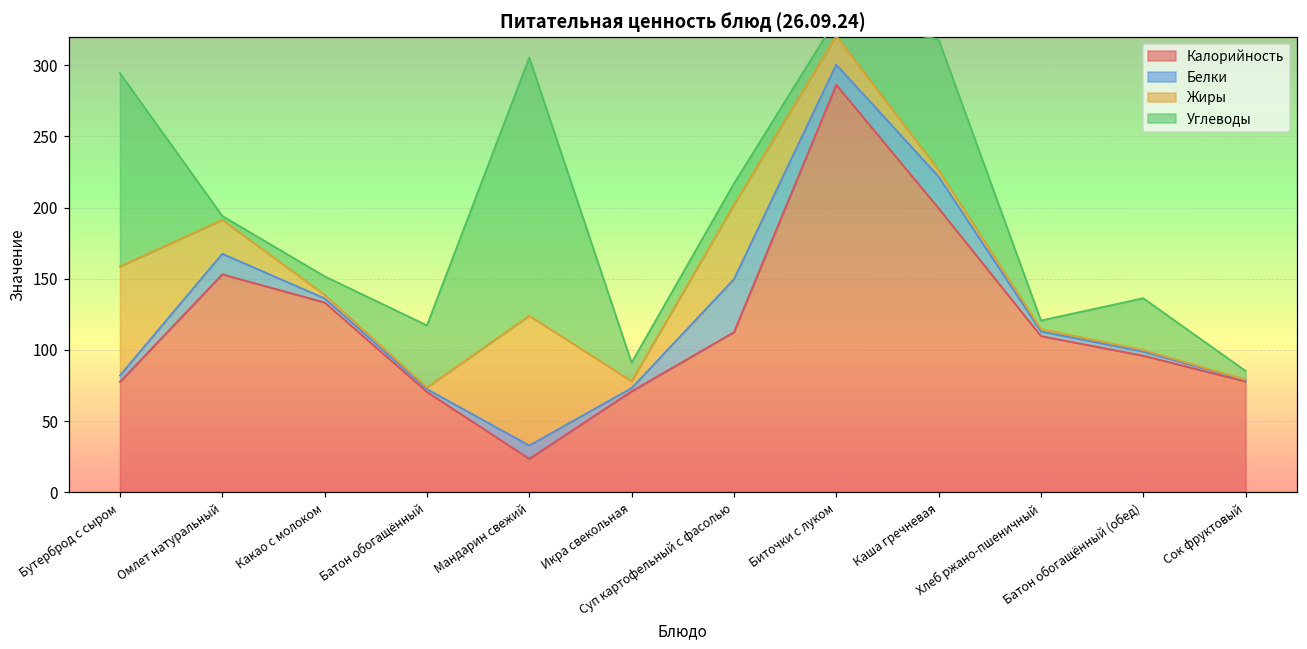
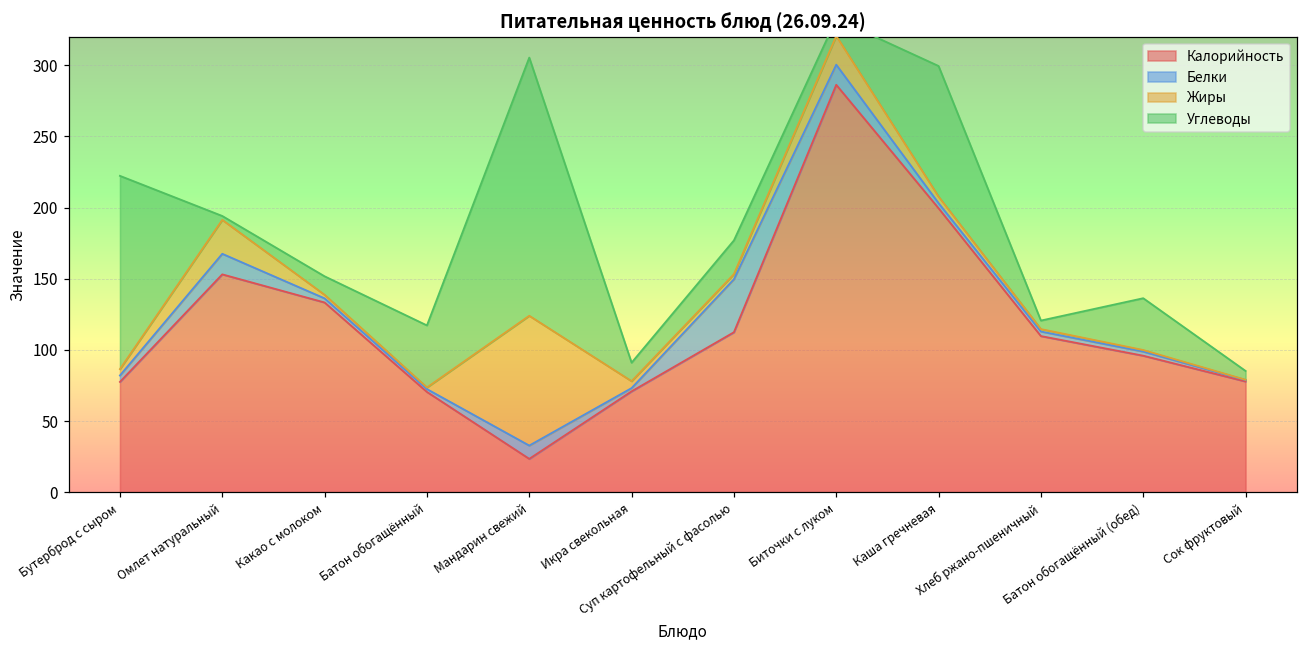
Жиры, Бутерброд с сыром: 77 -> 5
Жиры, Суп картофельный с фасолью: 52 -> 4
Углеводы, Суп картофельный с фасолью: 15 -> 24
Белки, Каша гречневая: 22 -> 4
